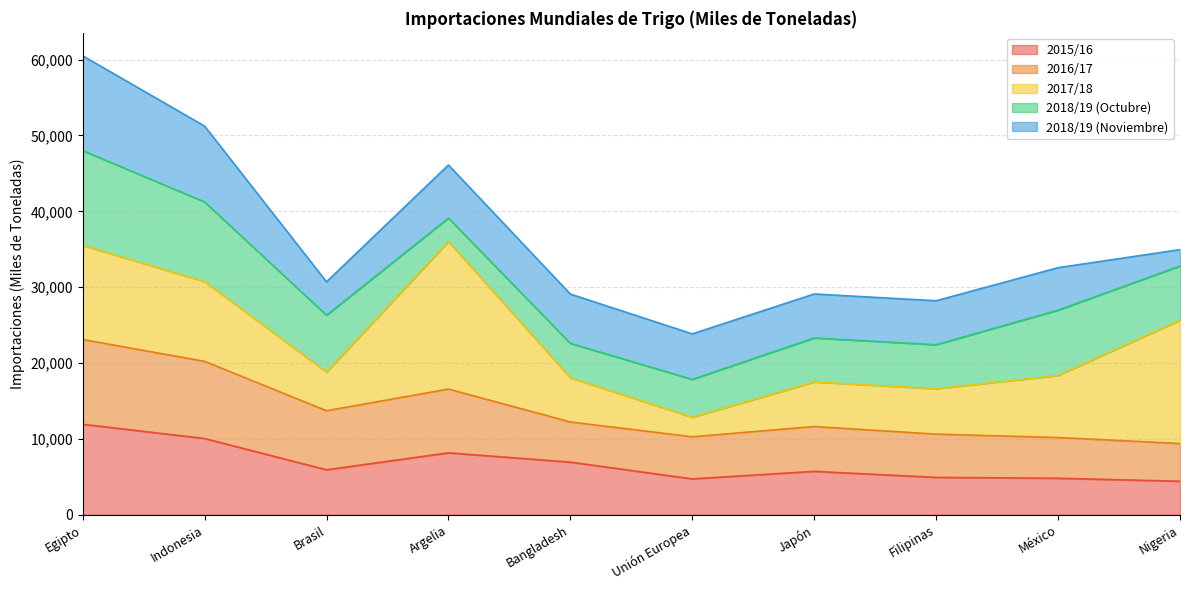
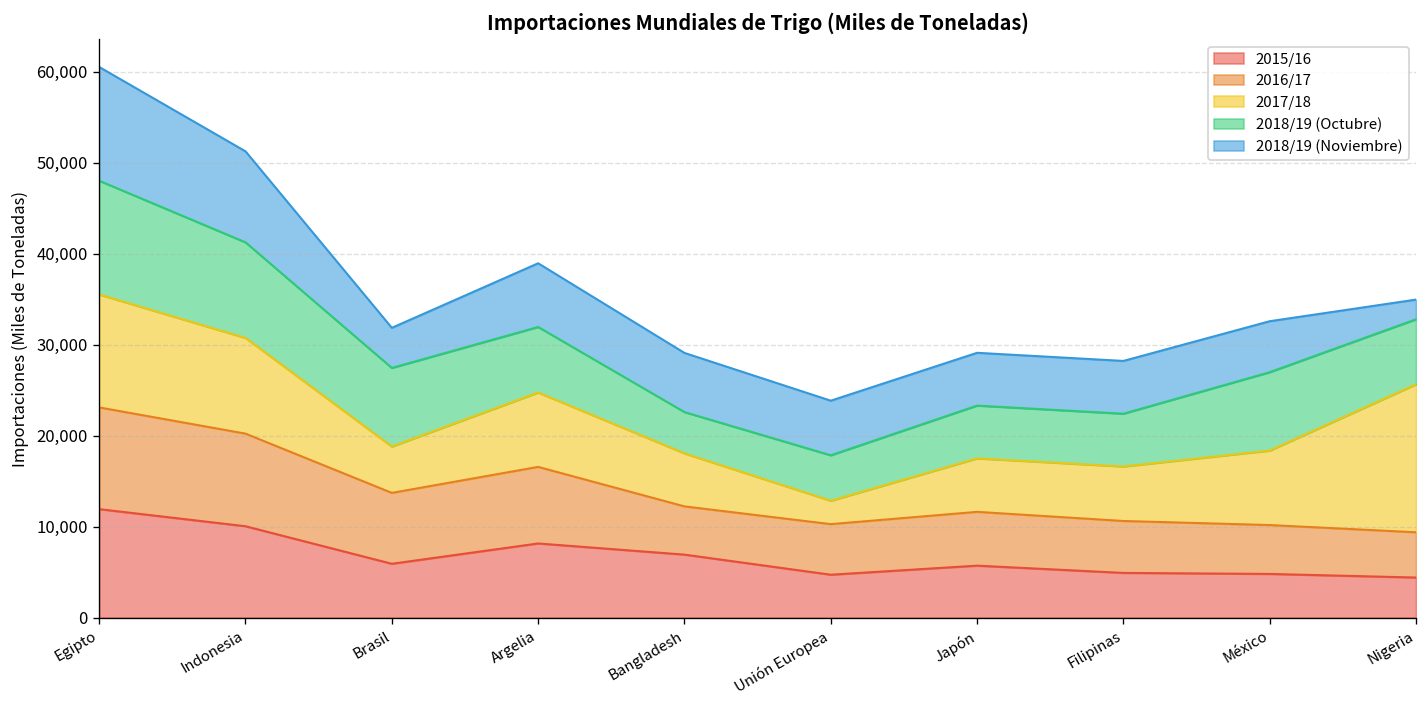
2018/19 (Octubre), Brasil: 8,000 -> 9,000
2017/18, Argelia: 19,000 -> 8,000
2018/19 (Octubre), Argelia: 3,000 -> 7,000
